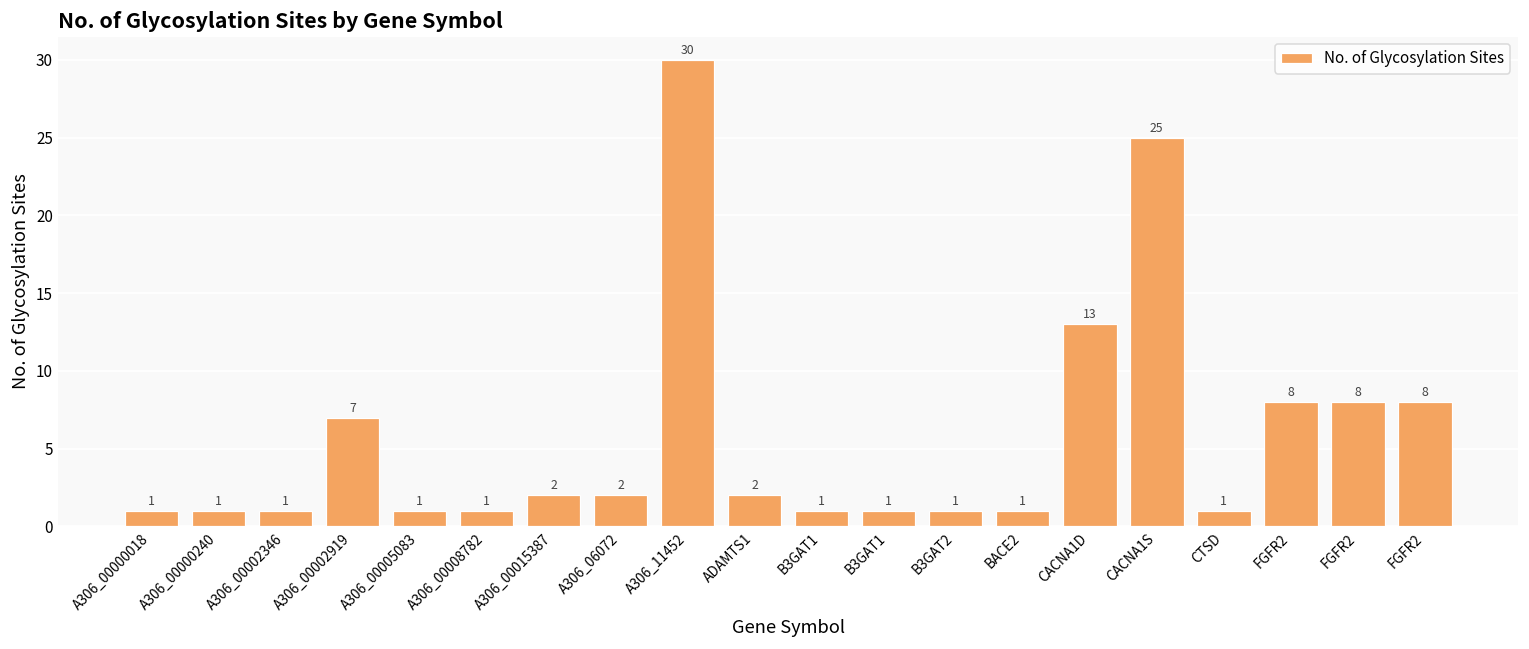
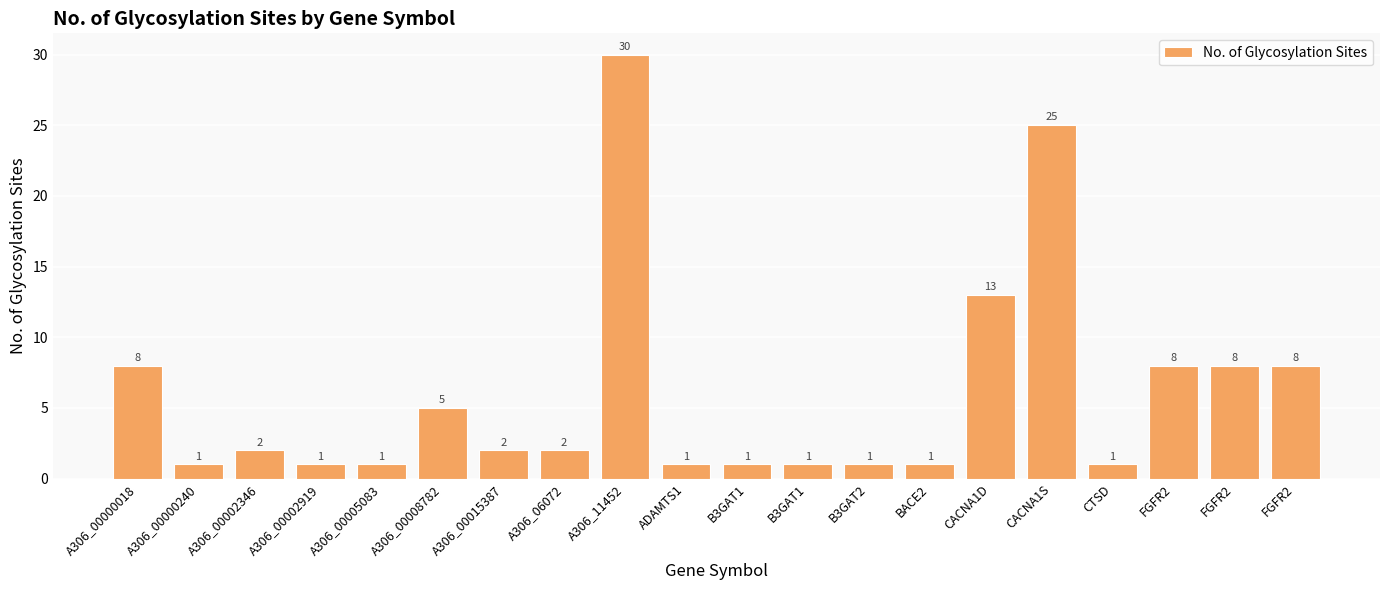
A306_00000018: 1 -> 8
A306_00002346: 1 -> 2
A306_00002919: 7 -> 1
A306_00008782: 1 -> 5
ADAMTS1: 2 -> 1
